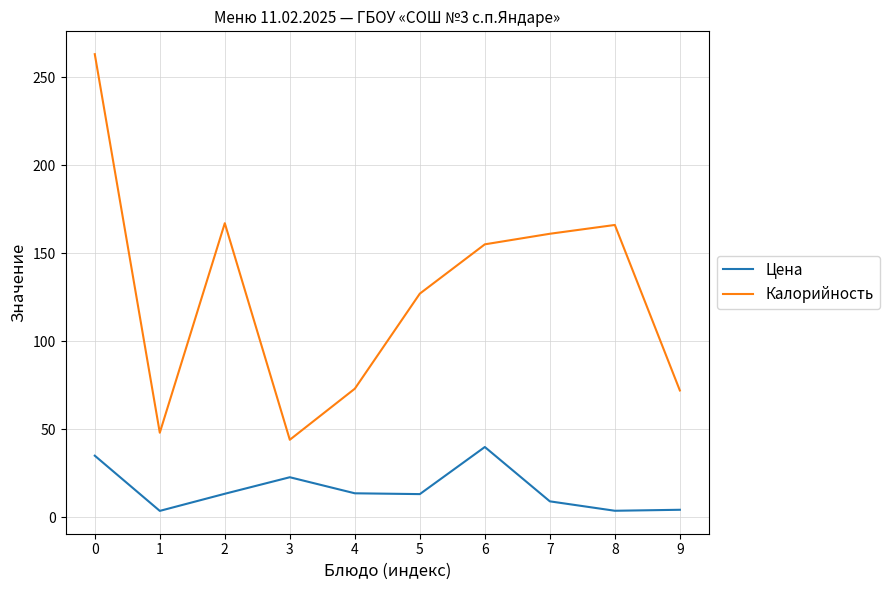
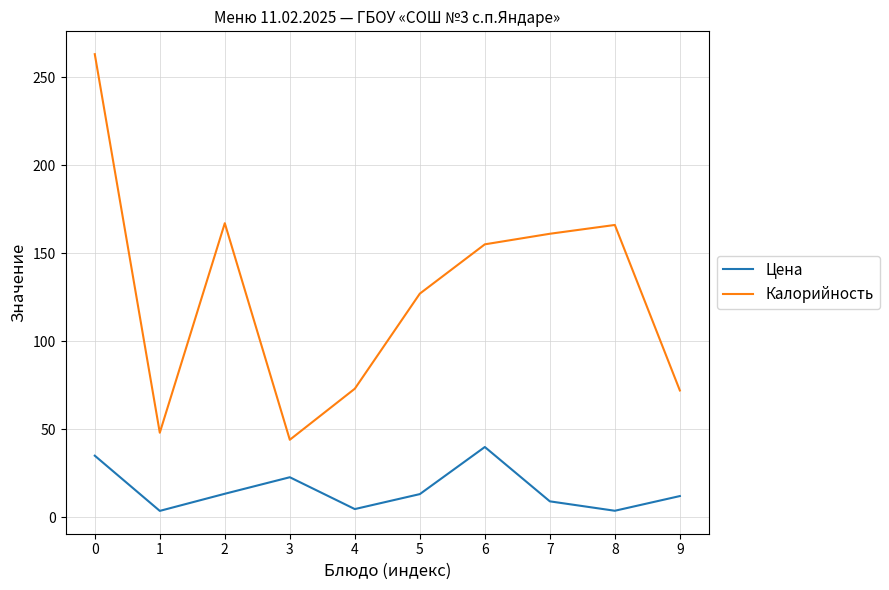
Цена, 4: 14 -> 5
Цена, 9: 4 -> 12
